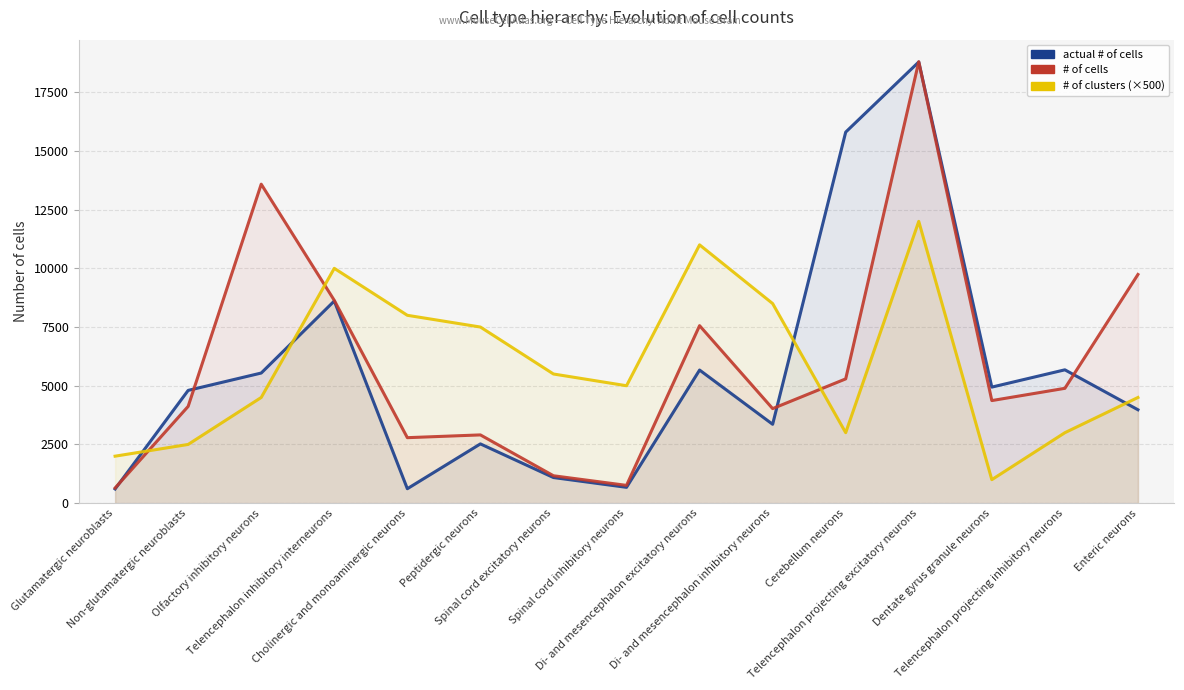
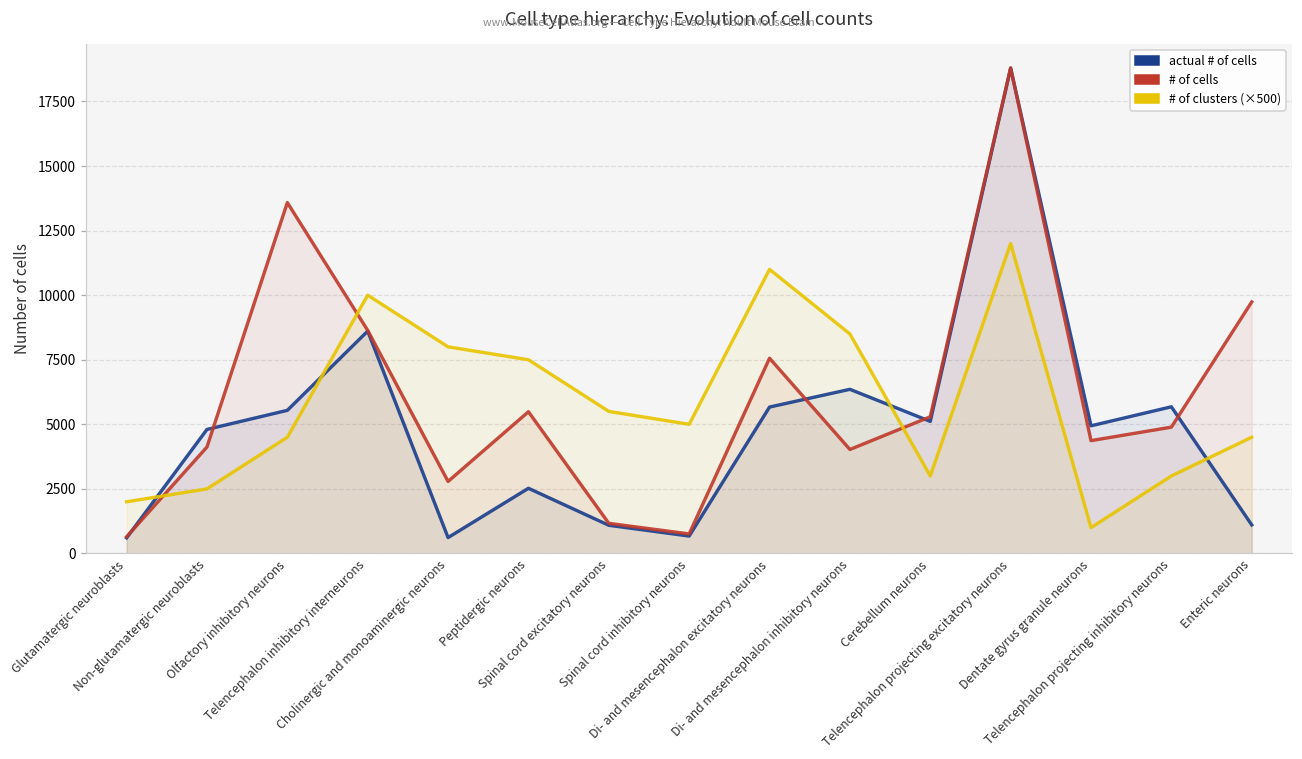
# of cells, Peptidergic neurons: 2900 -> 5500
actual # of cells, Di- and mesencephalon inhibitory neurons: 3400 -> 6400
actual # of cells, Cerebellum neurons: 15800 -> 5100
actual # of cells, Enteric neurons: 4000 -> 1100
